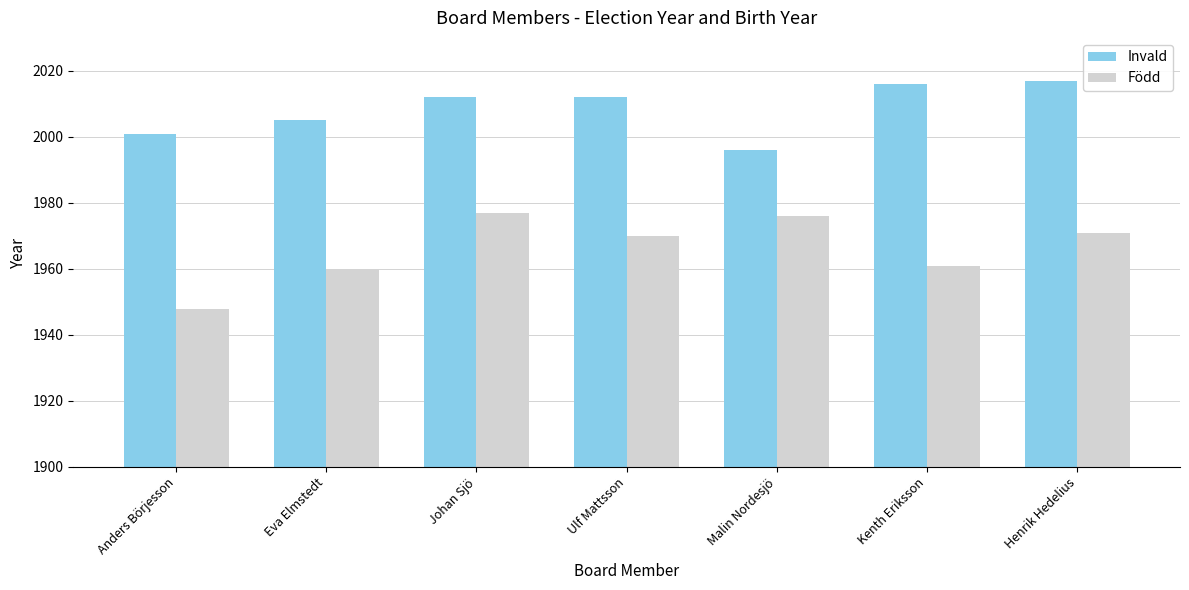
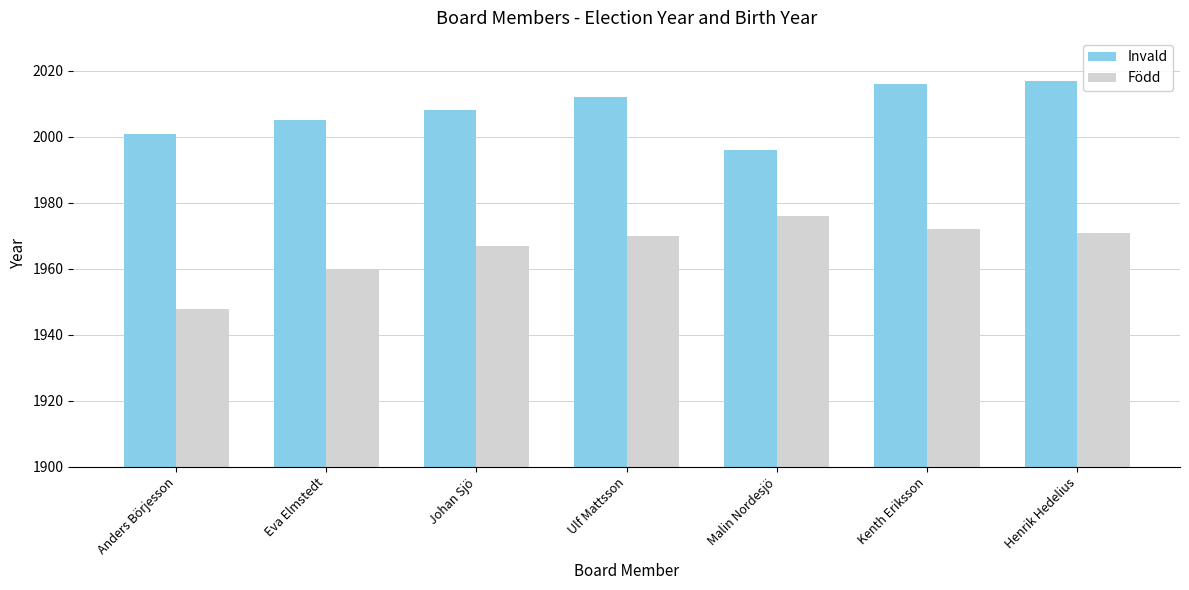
Invald, Johan Sjö: 2012 -> 2008
Född, Johan Sjö: 1977 -> 1967
Född, Kenth Eriksson: 1961 -> 1972
